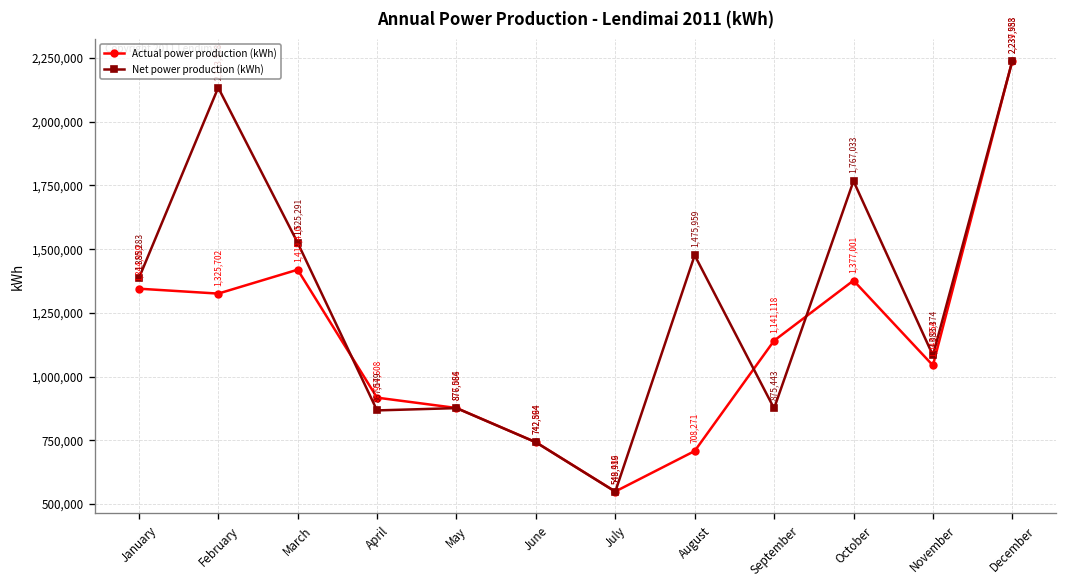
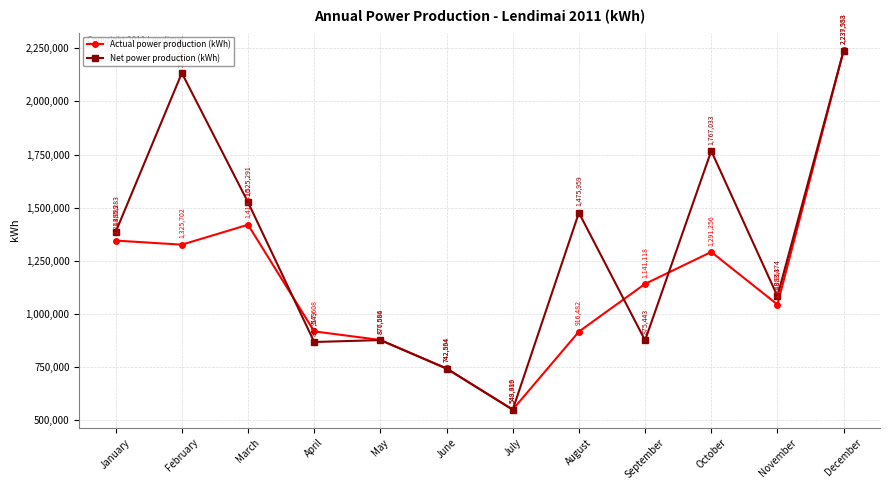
Actual power production (kWh), August: 708,271 -> 916,482
Actual power production (kWh), October: 1,377,001 -> 1,291,256
